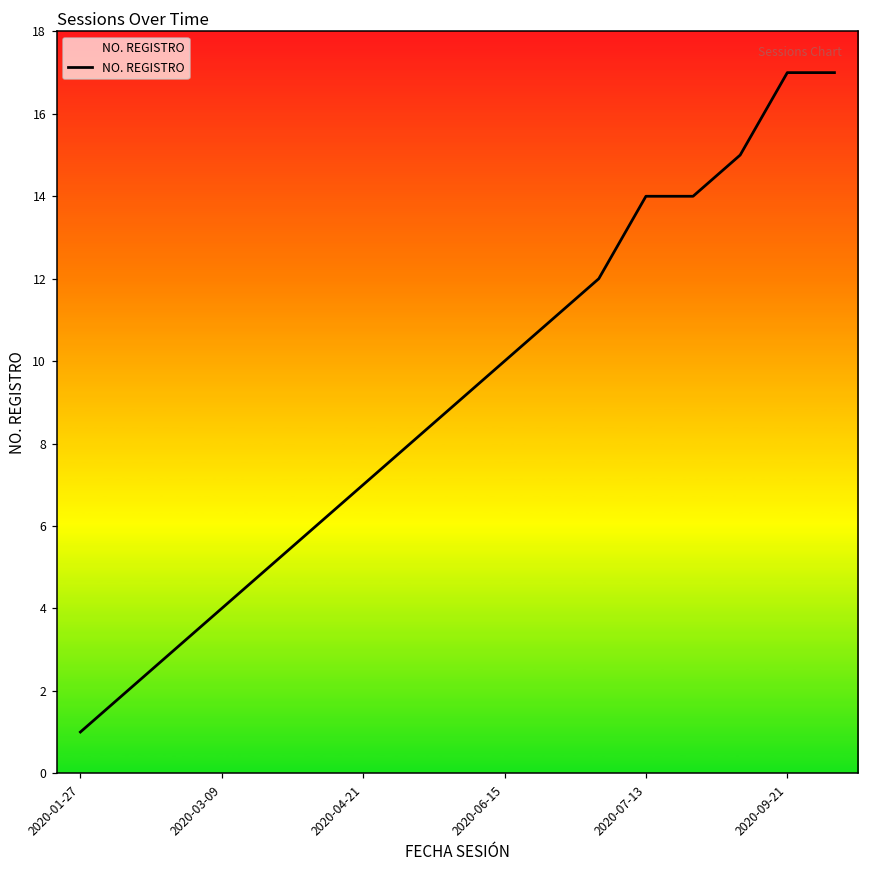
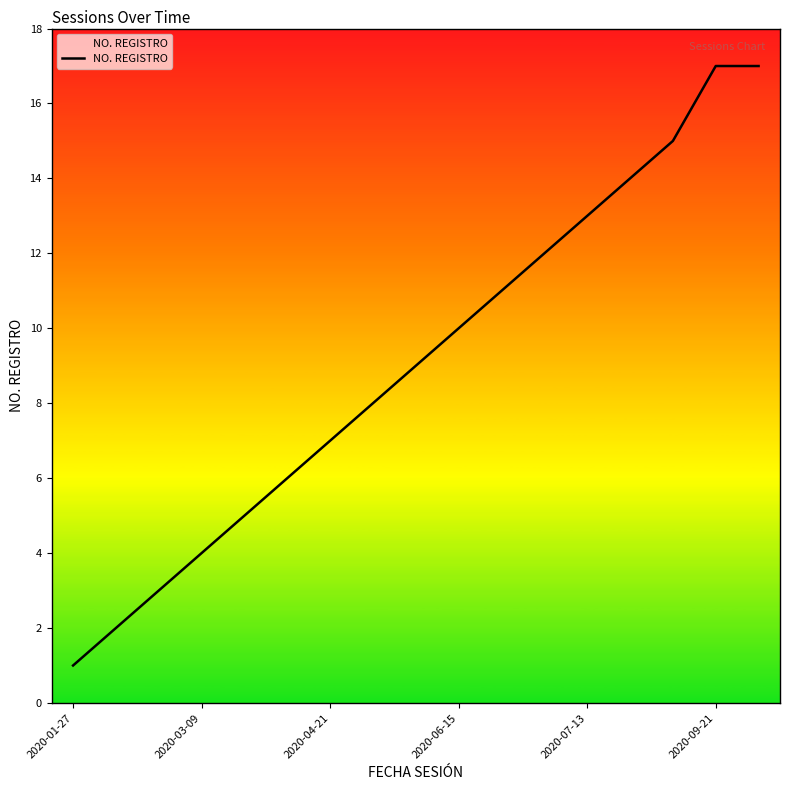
2020-07-13: 14 -> 13
